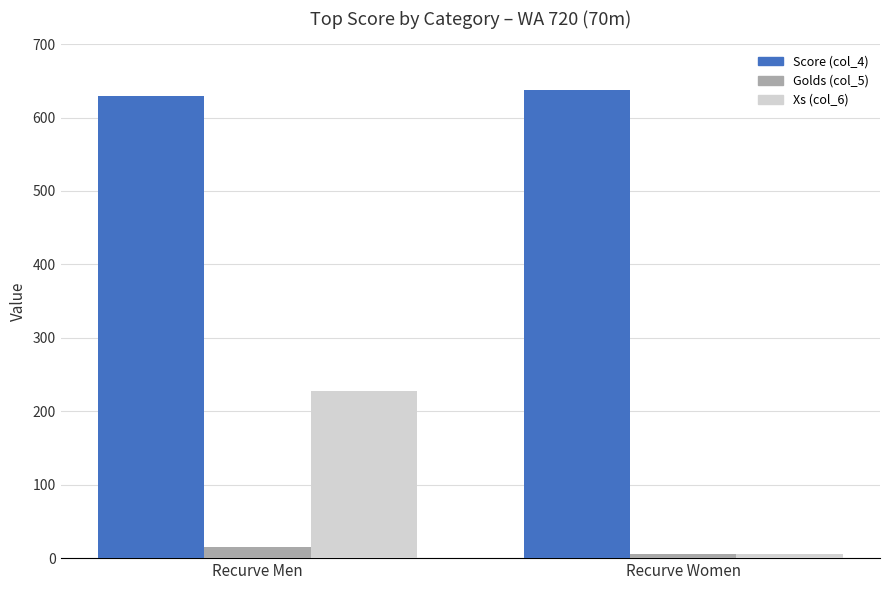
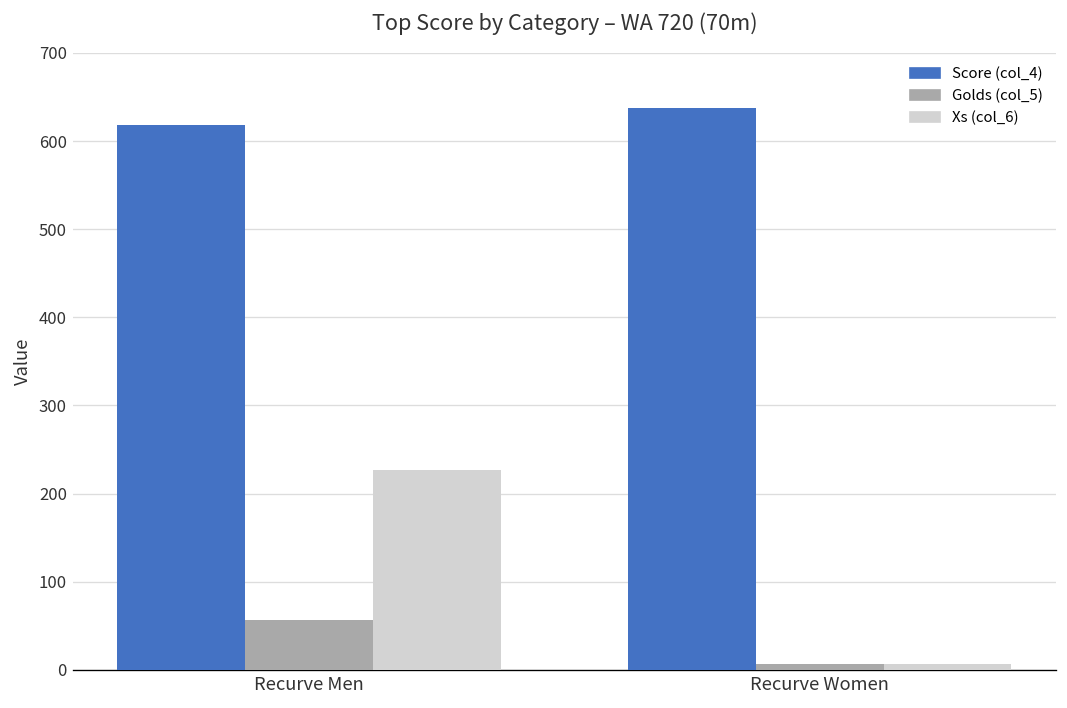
Score (col_4), Recurve Men: 630 -> 620
Golds (col_5), Recurve Men: 20 -> 60
